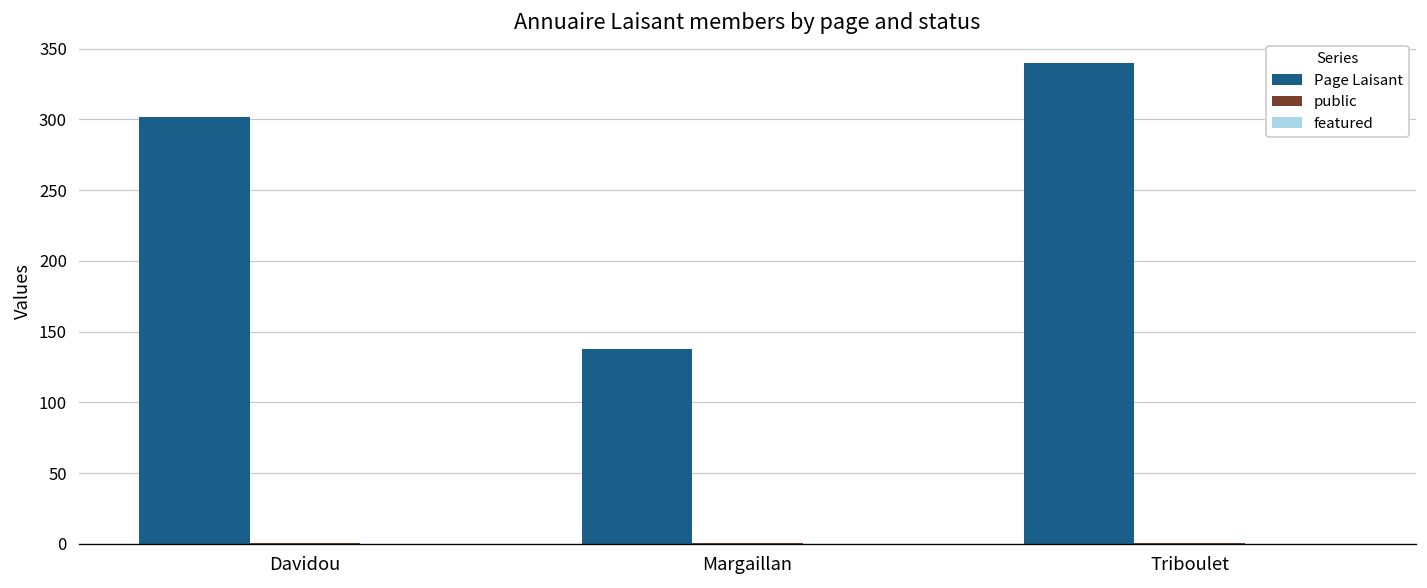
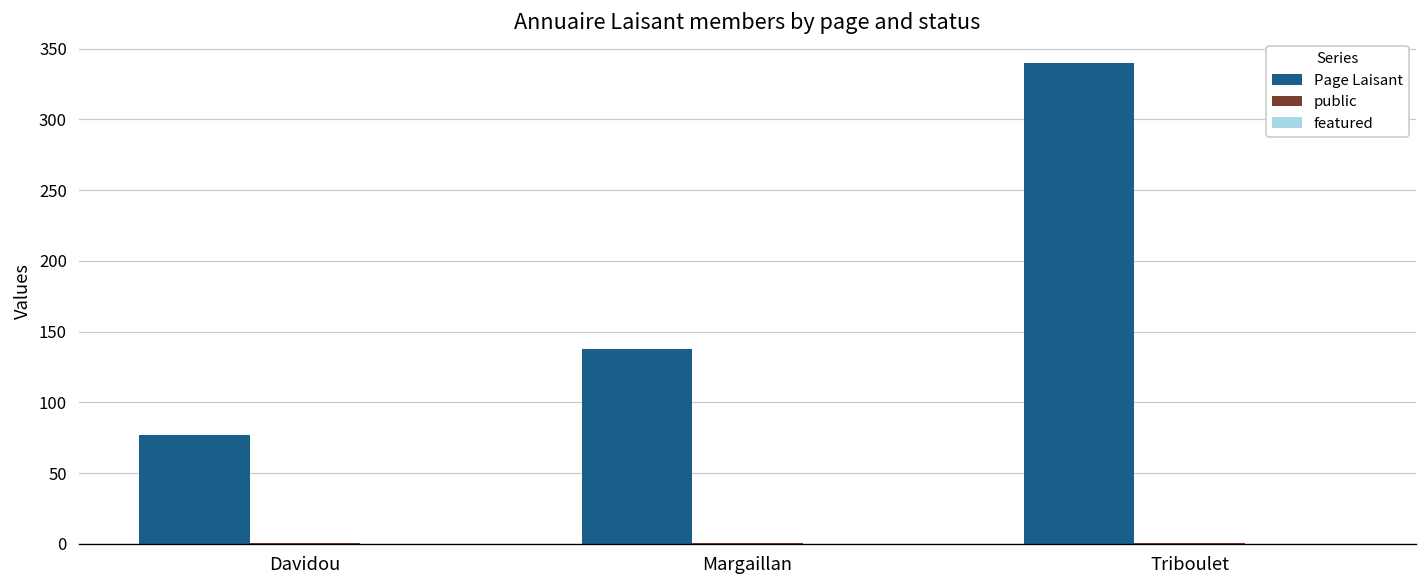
Page Laisant, Davidou: 302 -> 77
